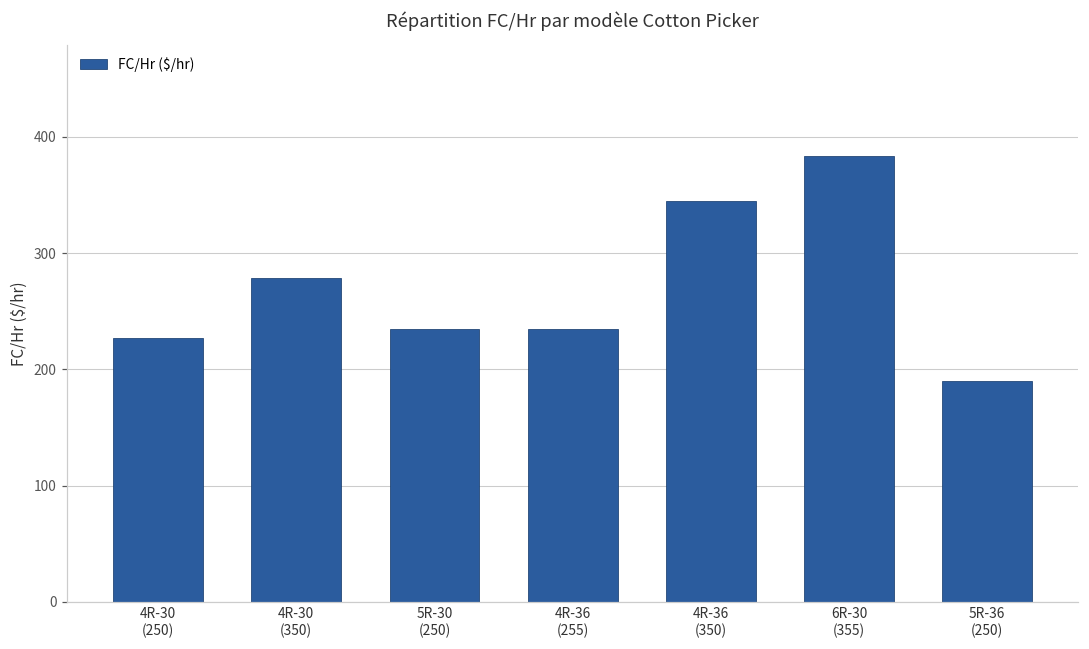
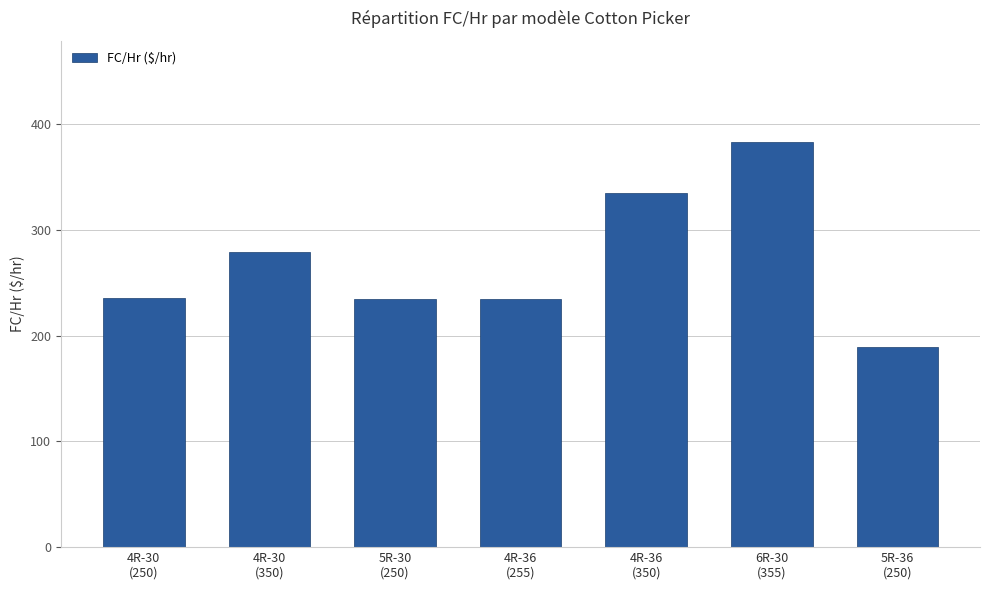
4R-30 (250): 227 -> 235
4R-36 (350): 345 -> 335
